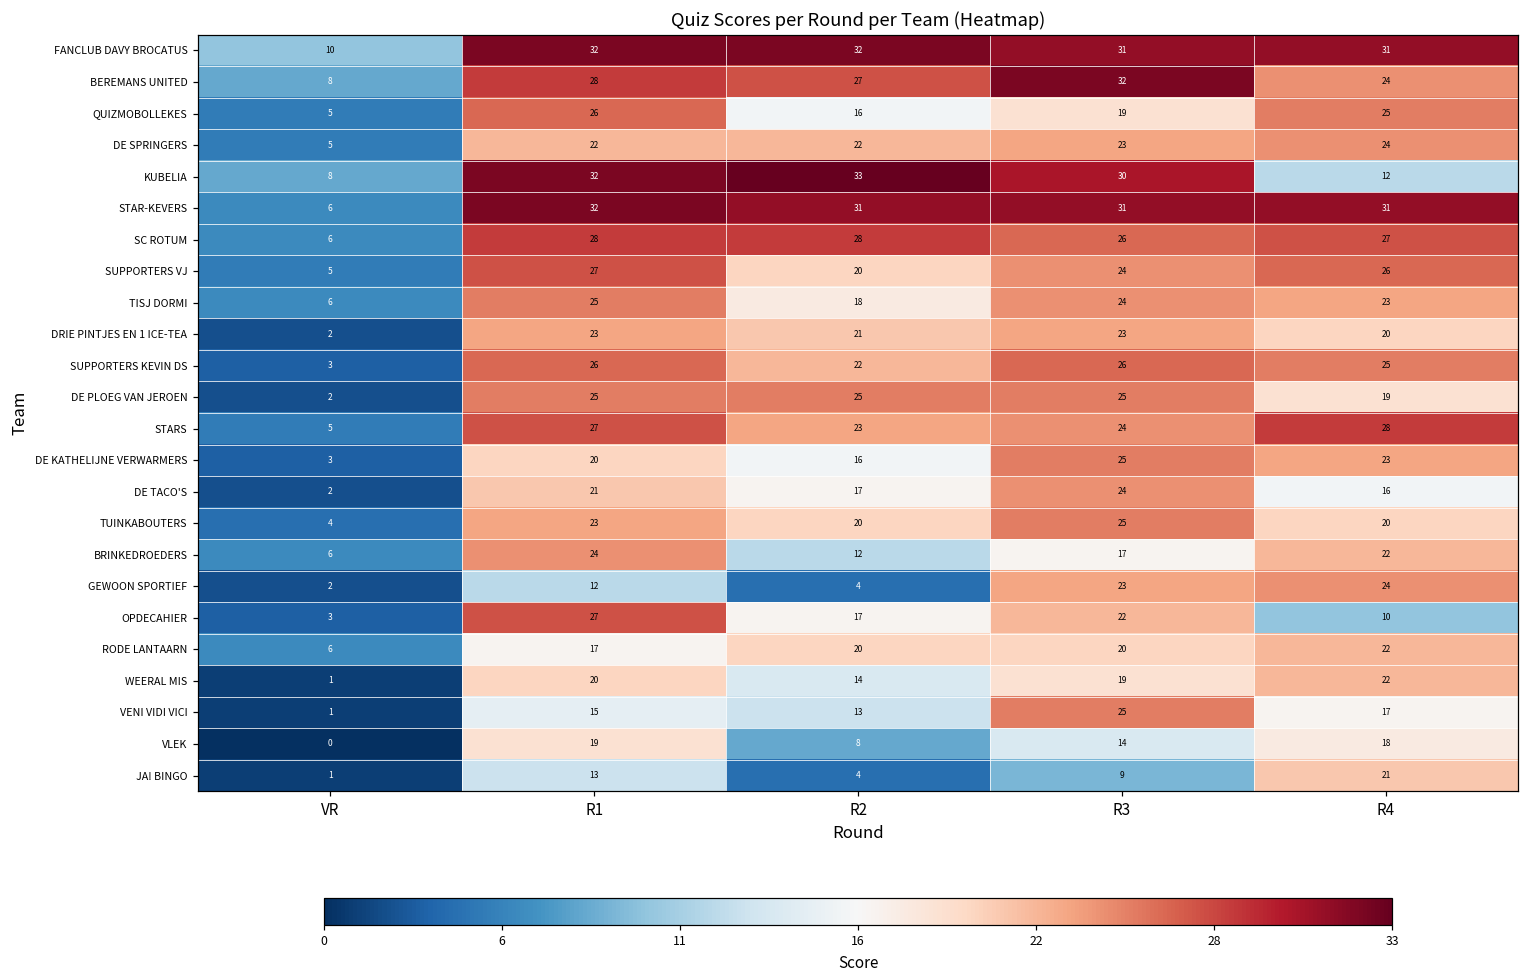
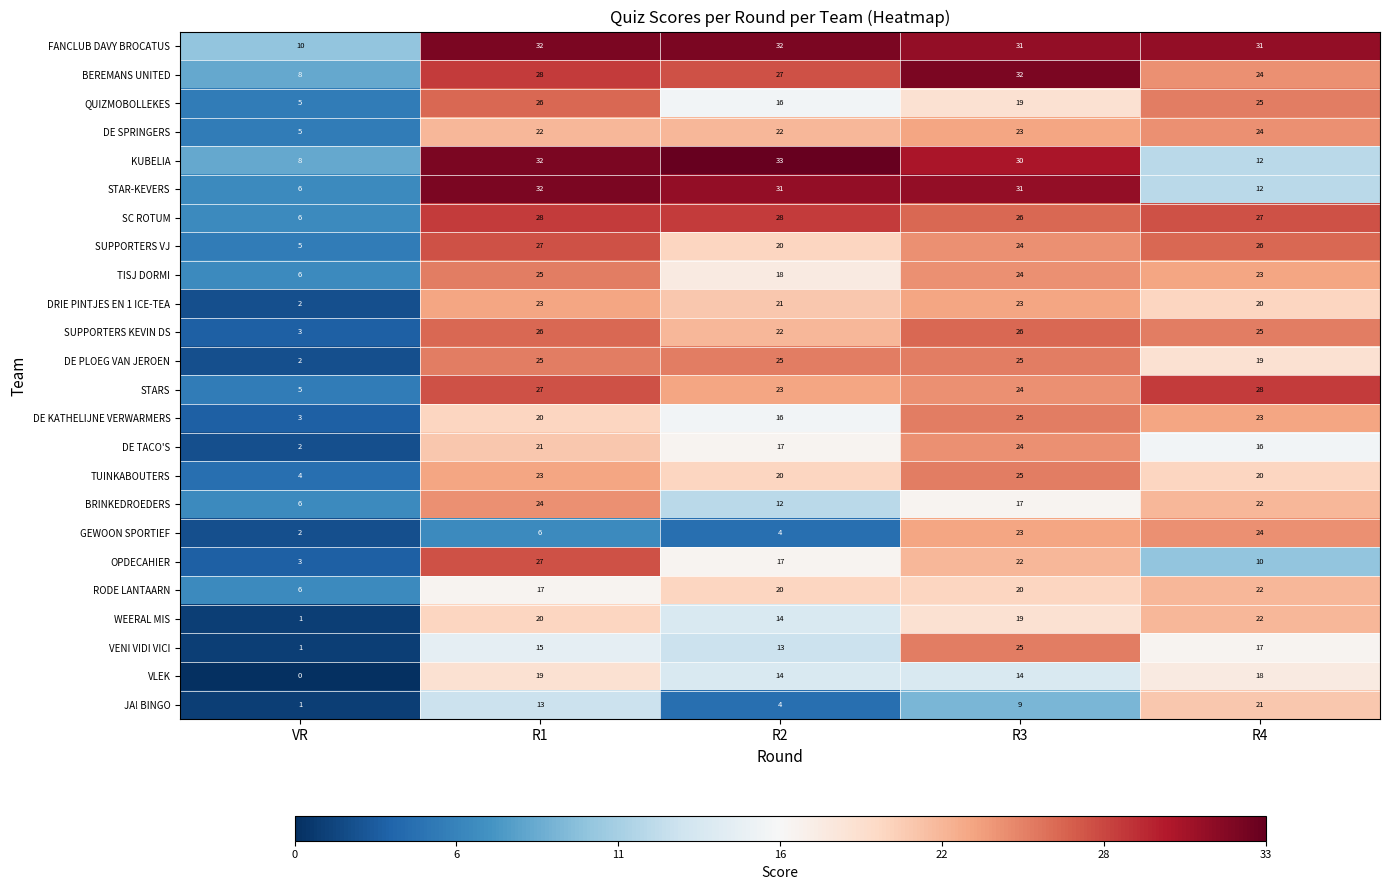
STAR-KEVERS, R4: 31 -> 12
GEWOON SPORTIEF, R1: 12 -> 6
VLEK, R2: 8 -> 14
